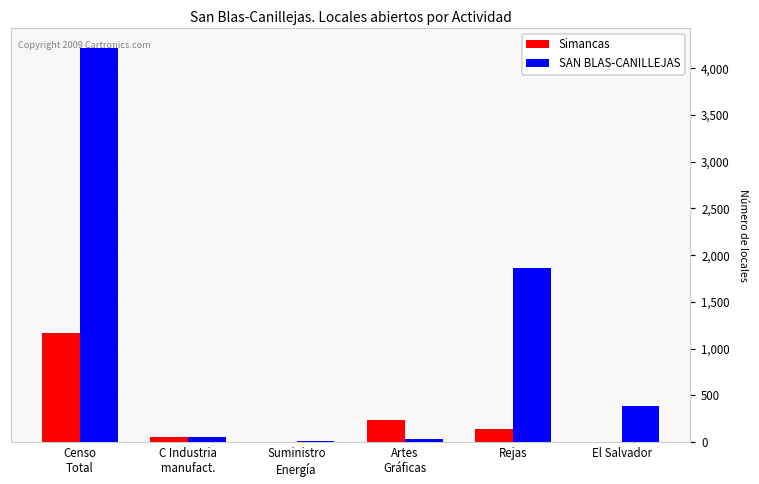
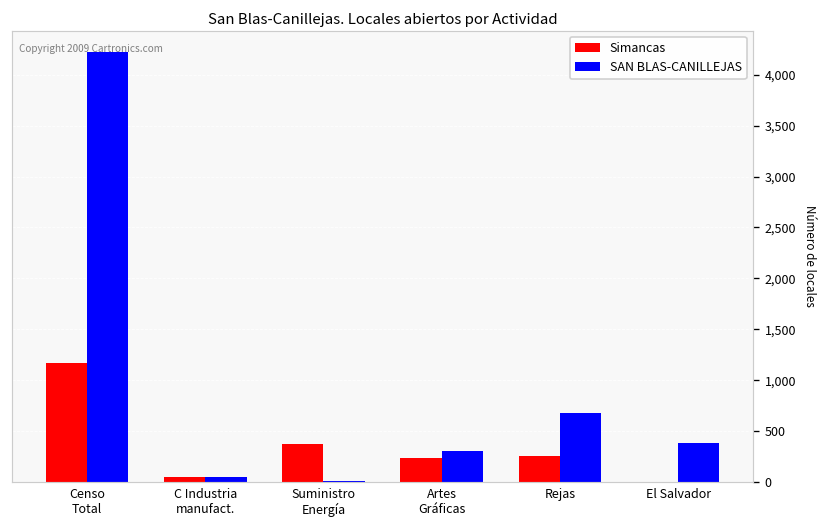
Simancas, Suministro Energía: 0 -> 400
SAN BLAS-CANILLEJAS, Artes Gráficas: 0 -> 300
Simancas, Rejas: 100 -> 300
SAN BLAS-CANILLEJAS, Rejas: 1,900 -> 700
